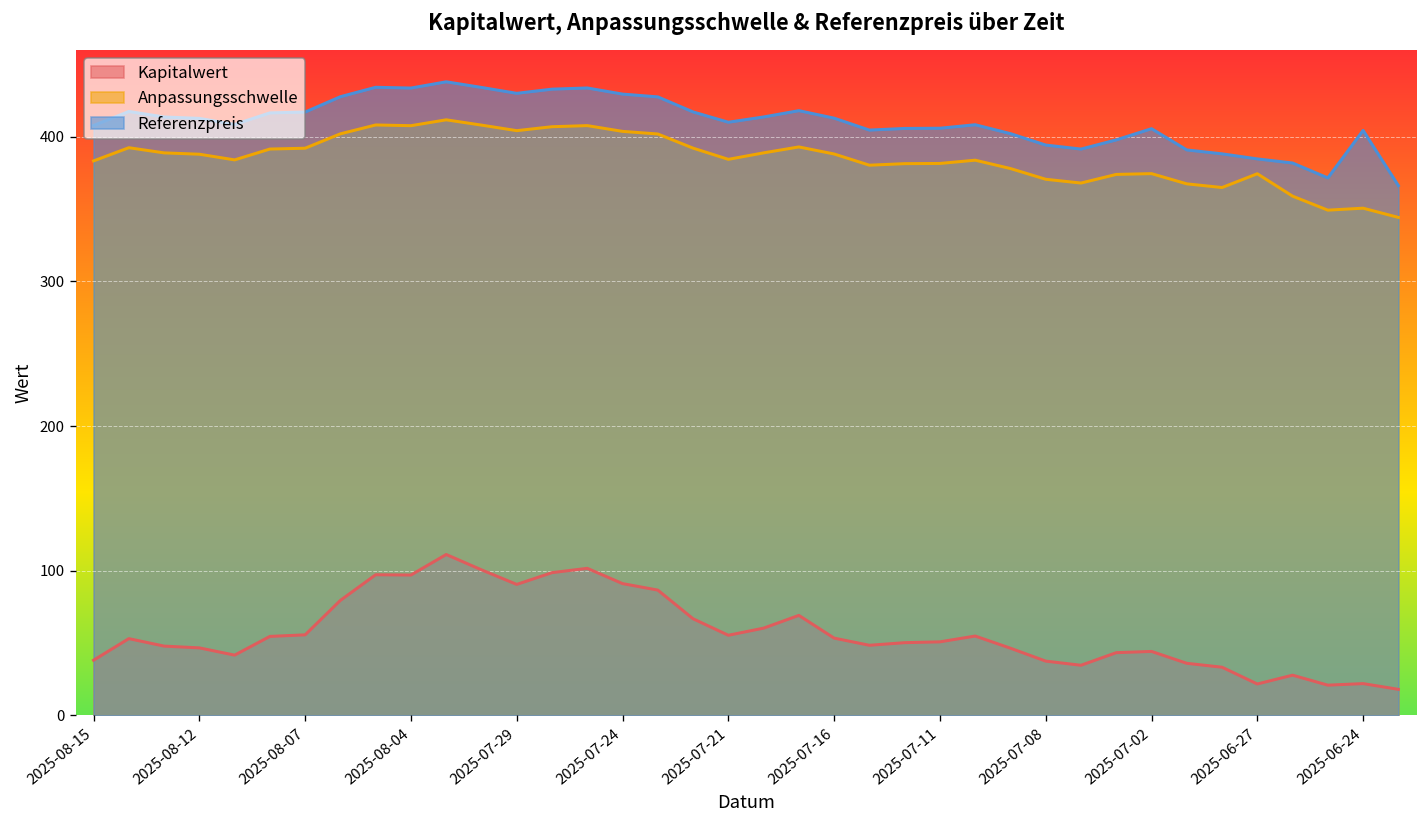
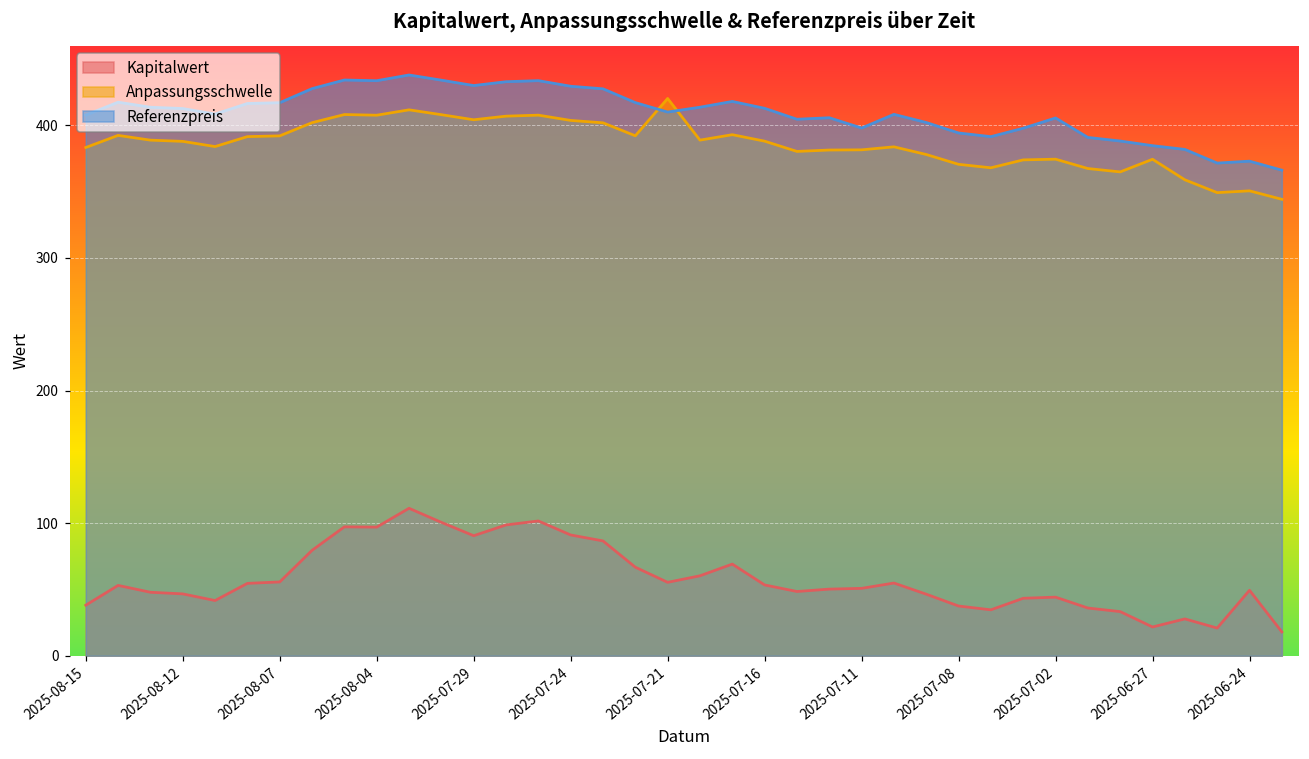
Anpassungsschwelle, 2025-07-21: 384 -> 420
Referenzpreis, 2025-07-11: 406 -> 398
Kapitalwert, 2025-06-24: 22 -> 49
Referenzpreis, 2025-06-24: 404 -> 373
